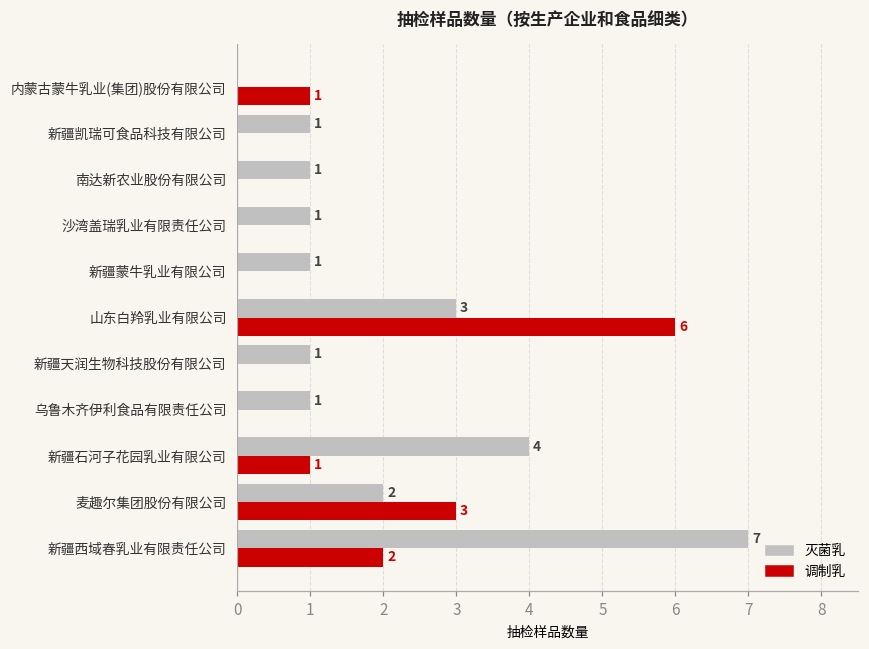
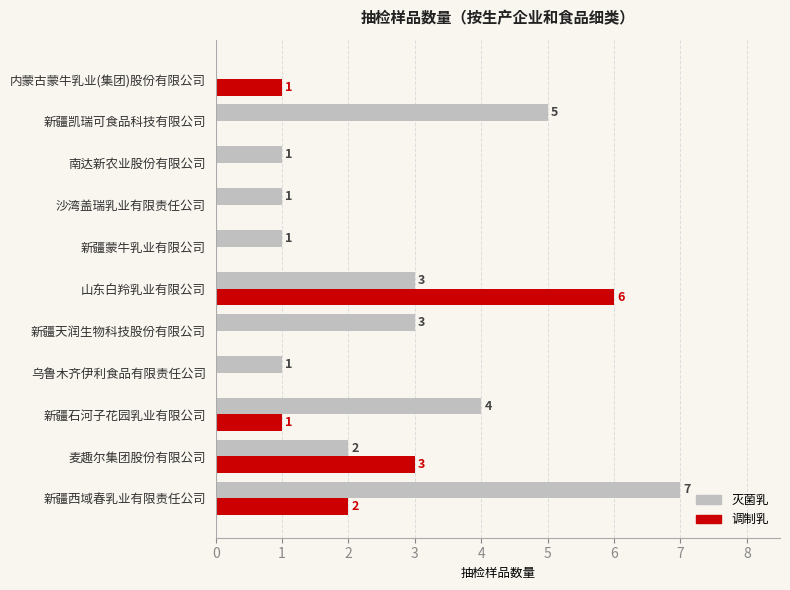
灭菌乳, 新疆凯瑞可食品科技有限公司: 1 -> 5
灭菌乳, 新疆天润生物科技股份有限公司: 1 -> 3
